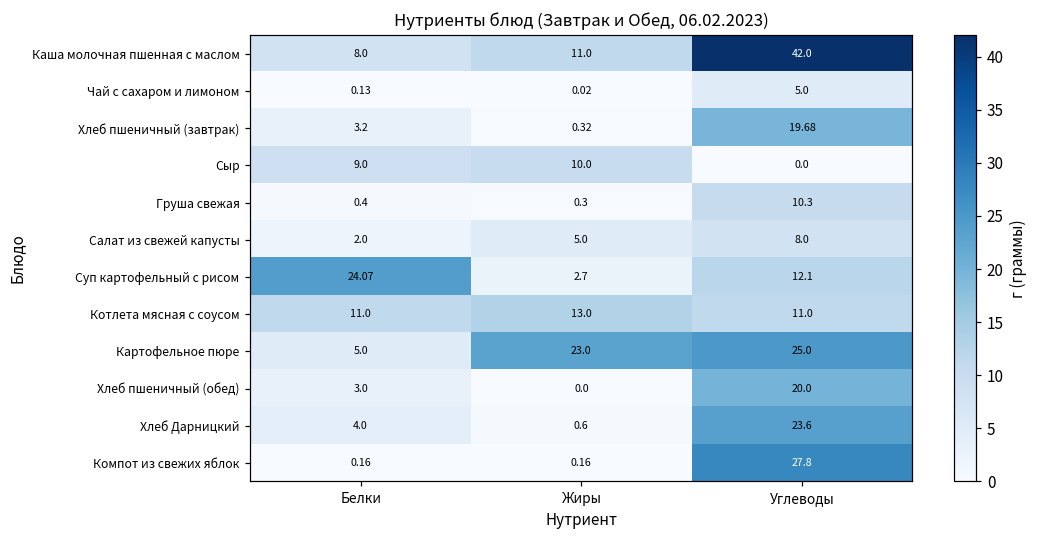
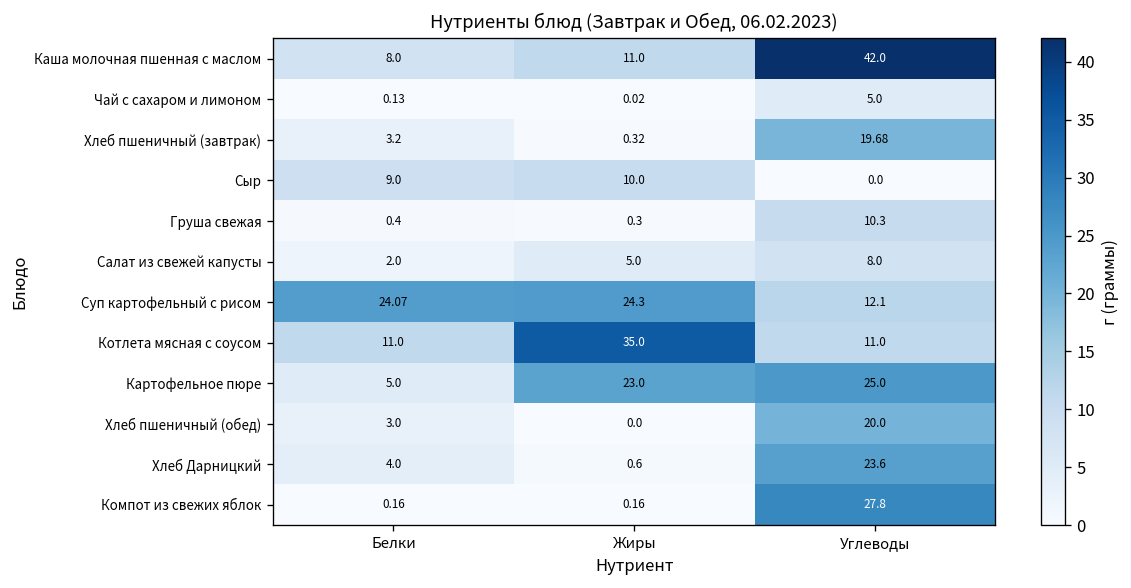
Суп картофельный с рисом, Жиры: 2.7 -> 24.3
Котлета мясная с соусом, Жиры: 13.0 -> 35.0
